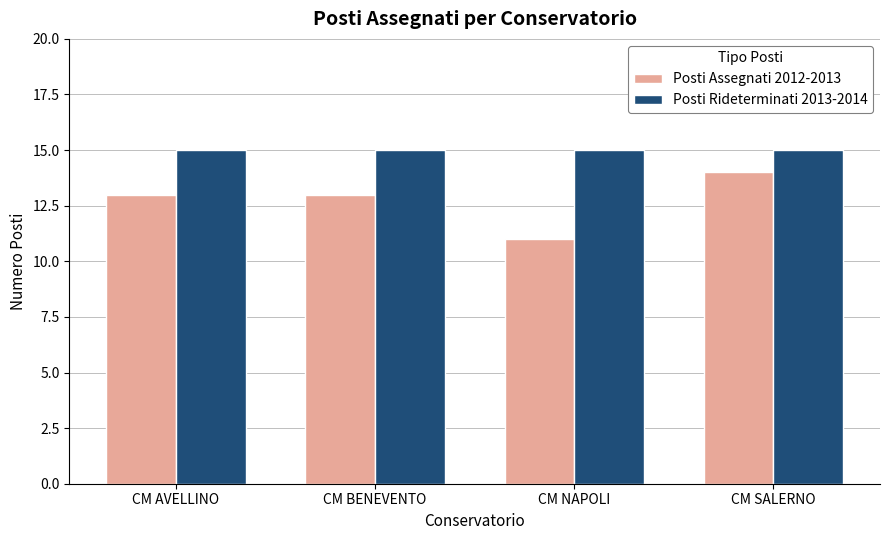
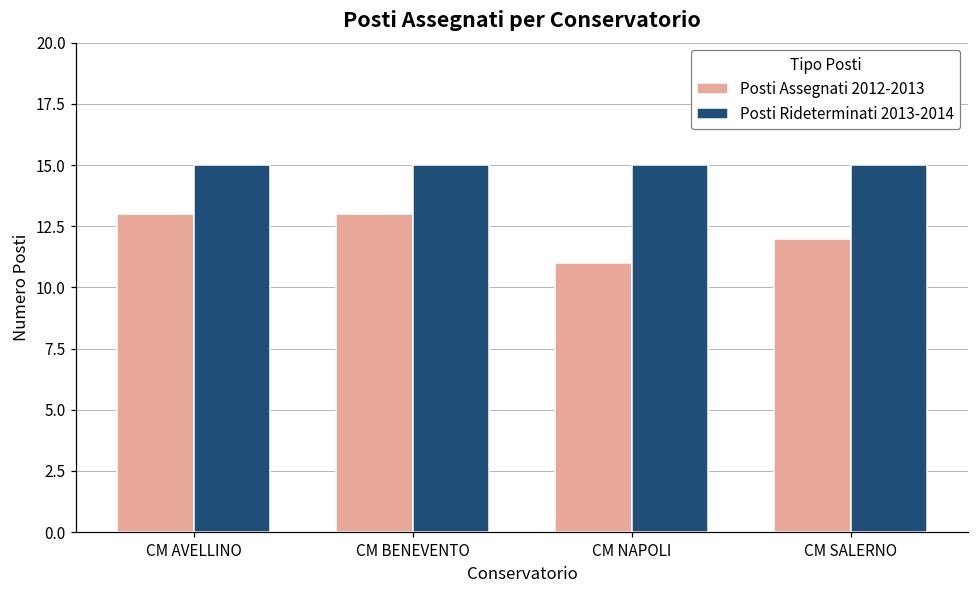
Posti Assegnati 2012-2013, CM SALERNO: 14 -> 12
